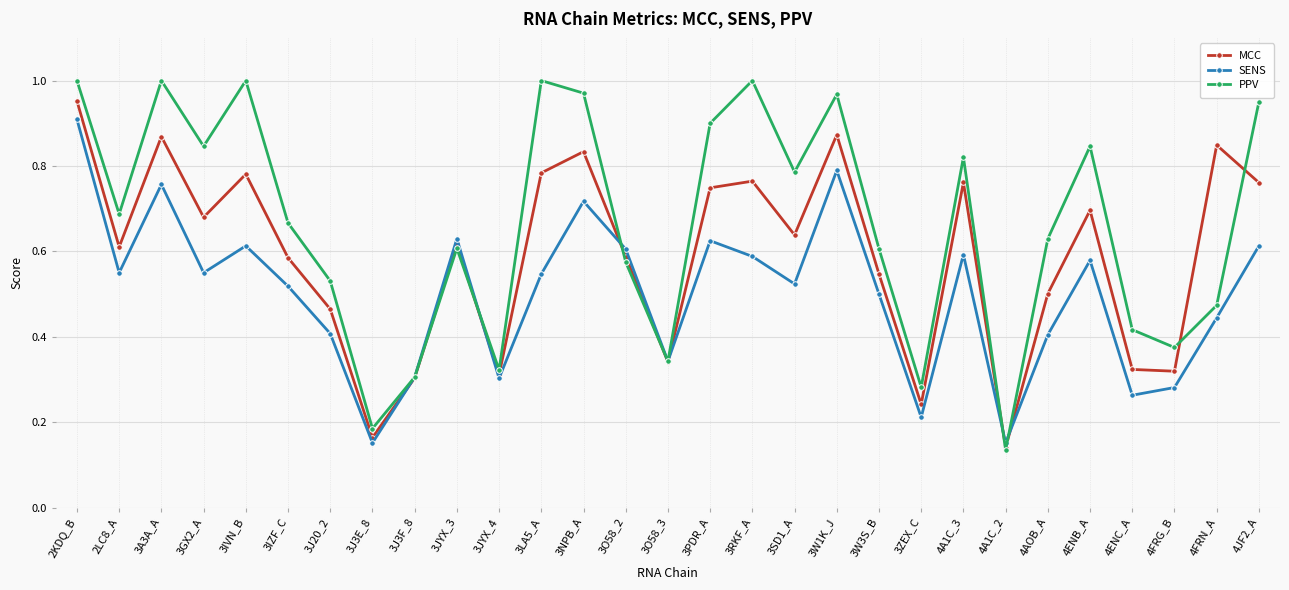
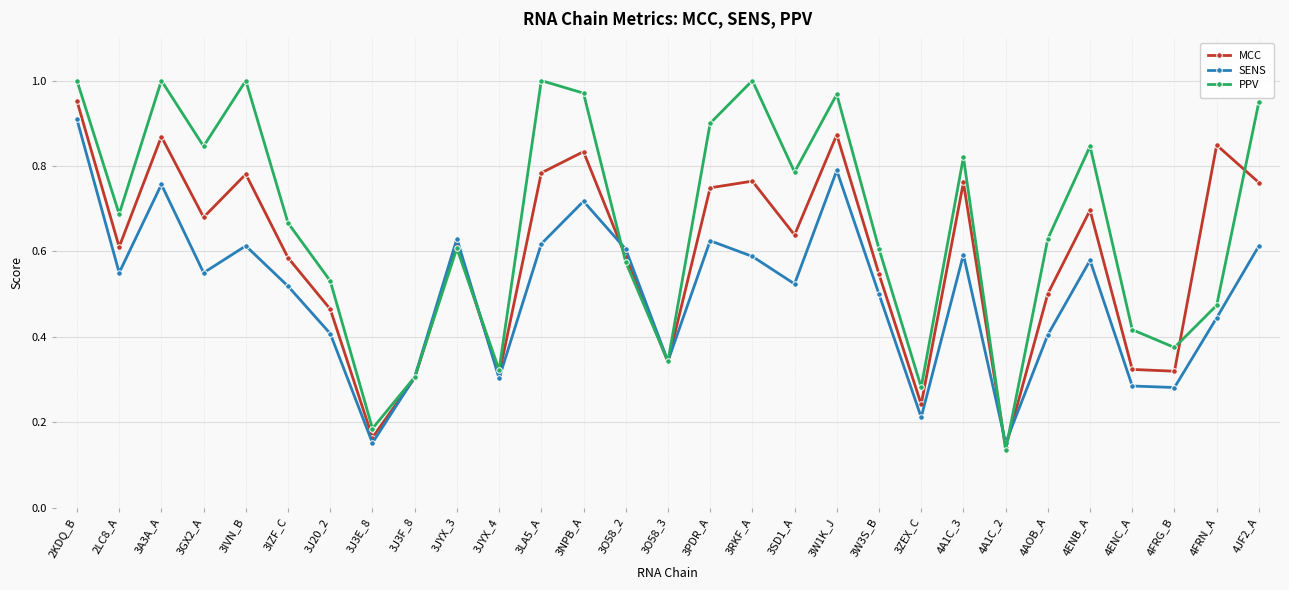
SENS, 3LA5_A: 0.55 -> 0.62
SENS, 4ENC_A: 0.26 -> 0.28
